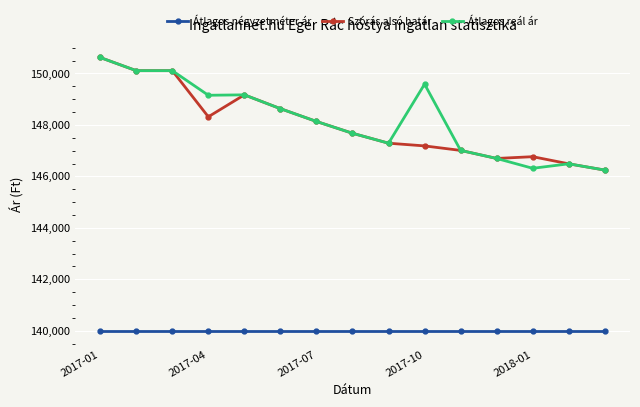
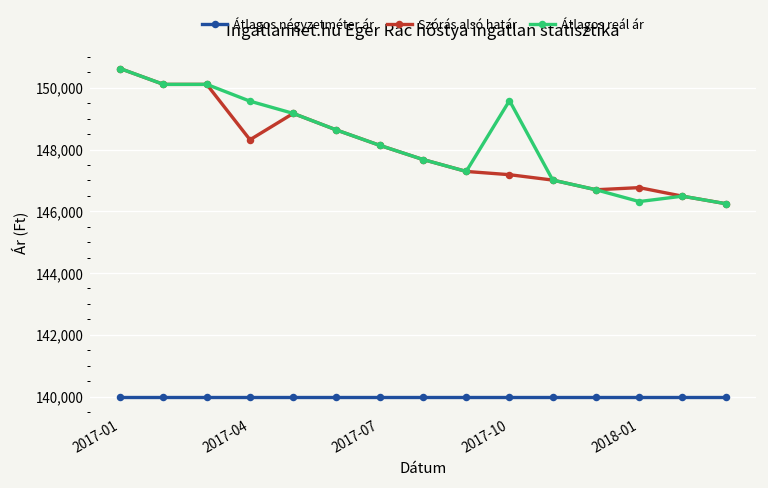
Átlagos reál ár, 2017-04: 149,200 -> 149,600
